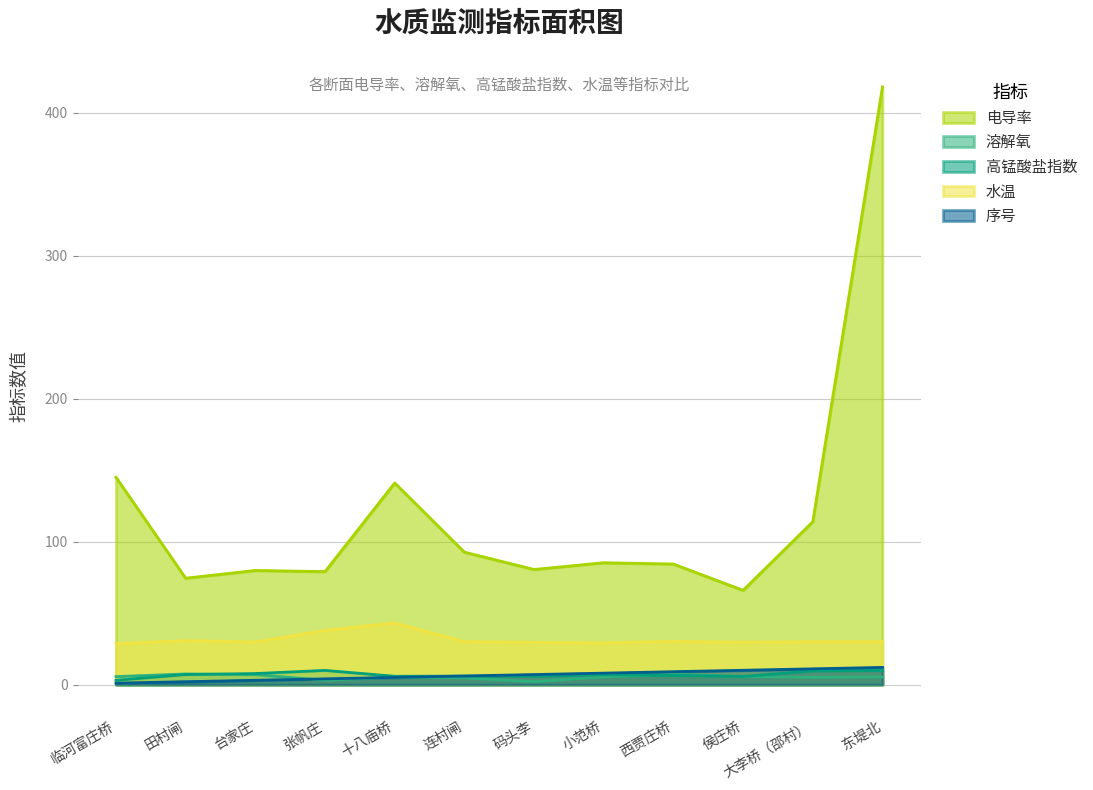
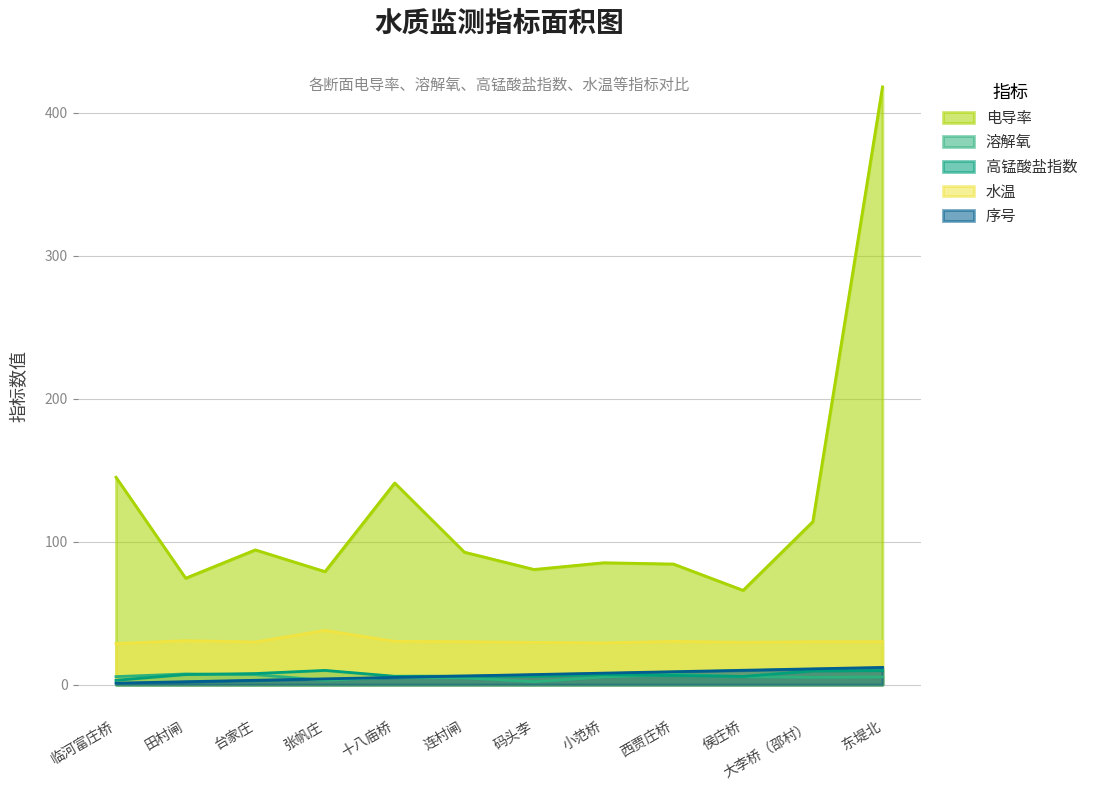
电导率, 台家庄: 80 -> 94
水温, 十八庙桥: 43 -> 30
